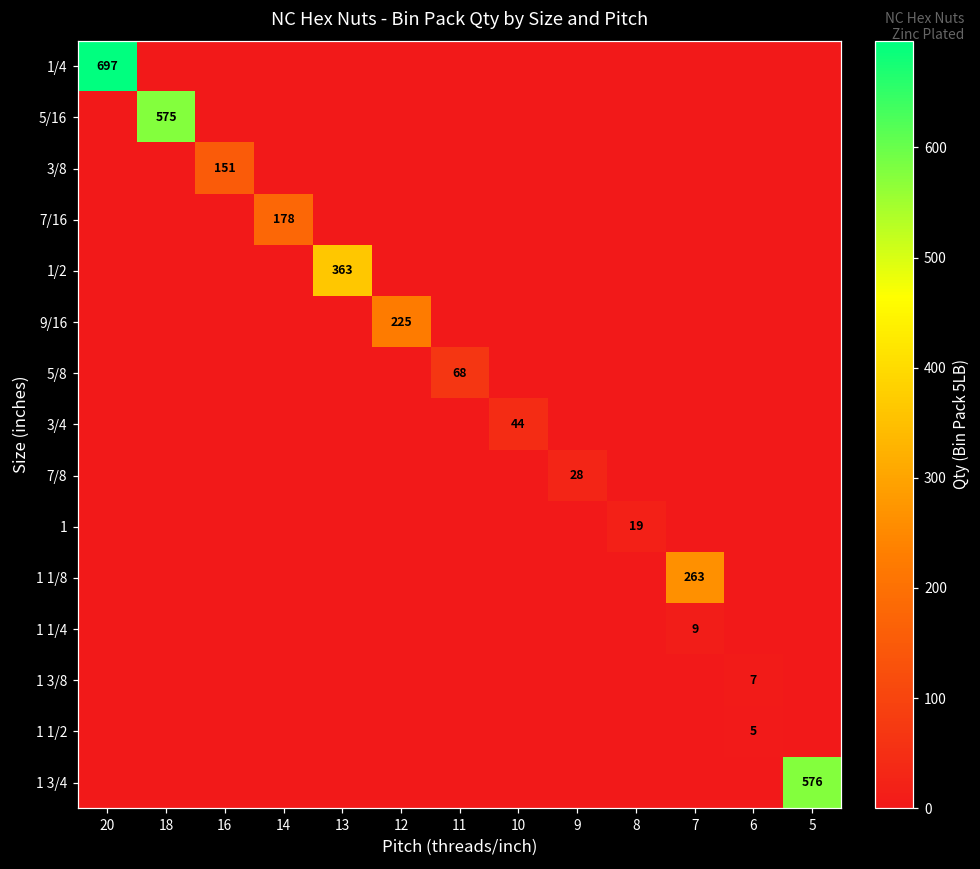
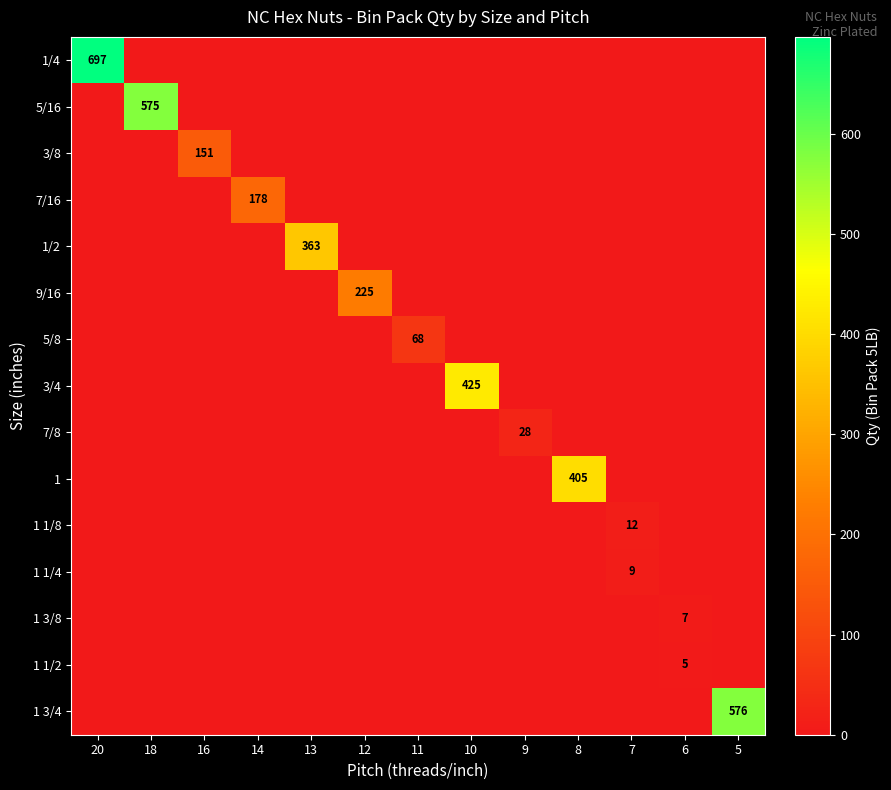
3/4, 10: 44 -> 425
1, 8: 19 -> 405
1 1/8, 7: 263 -> 12
